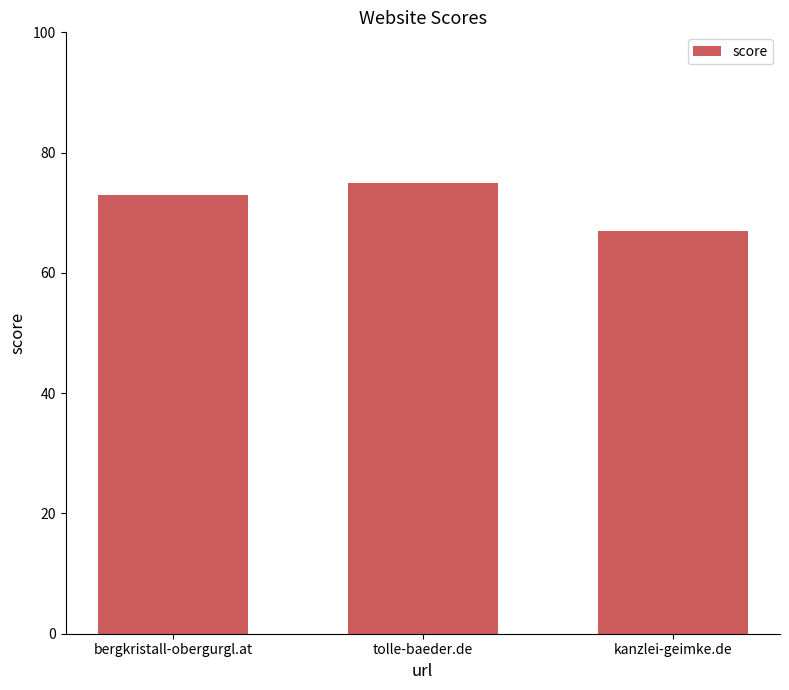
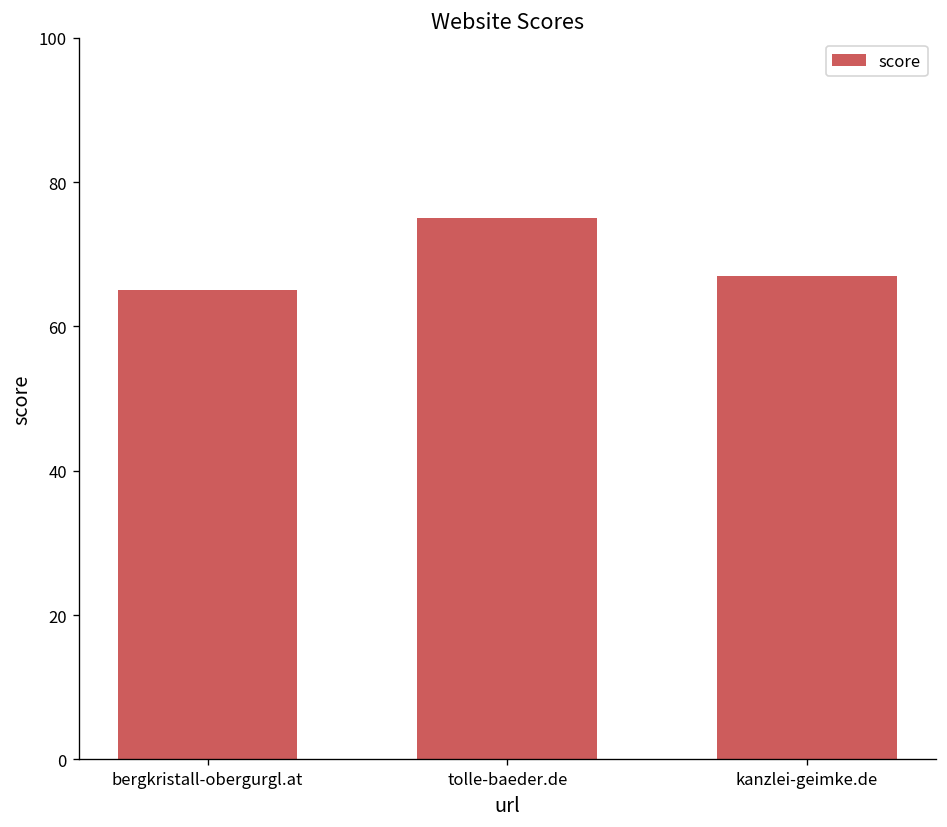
bergkristall-obergurgl.at: 73 -> 65
